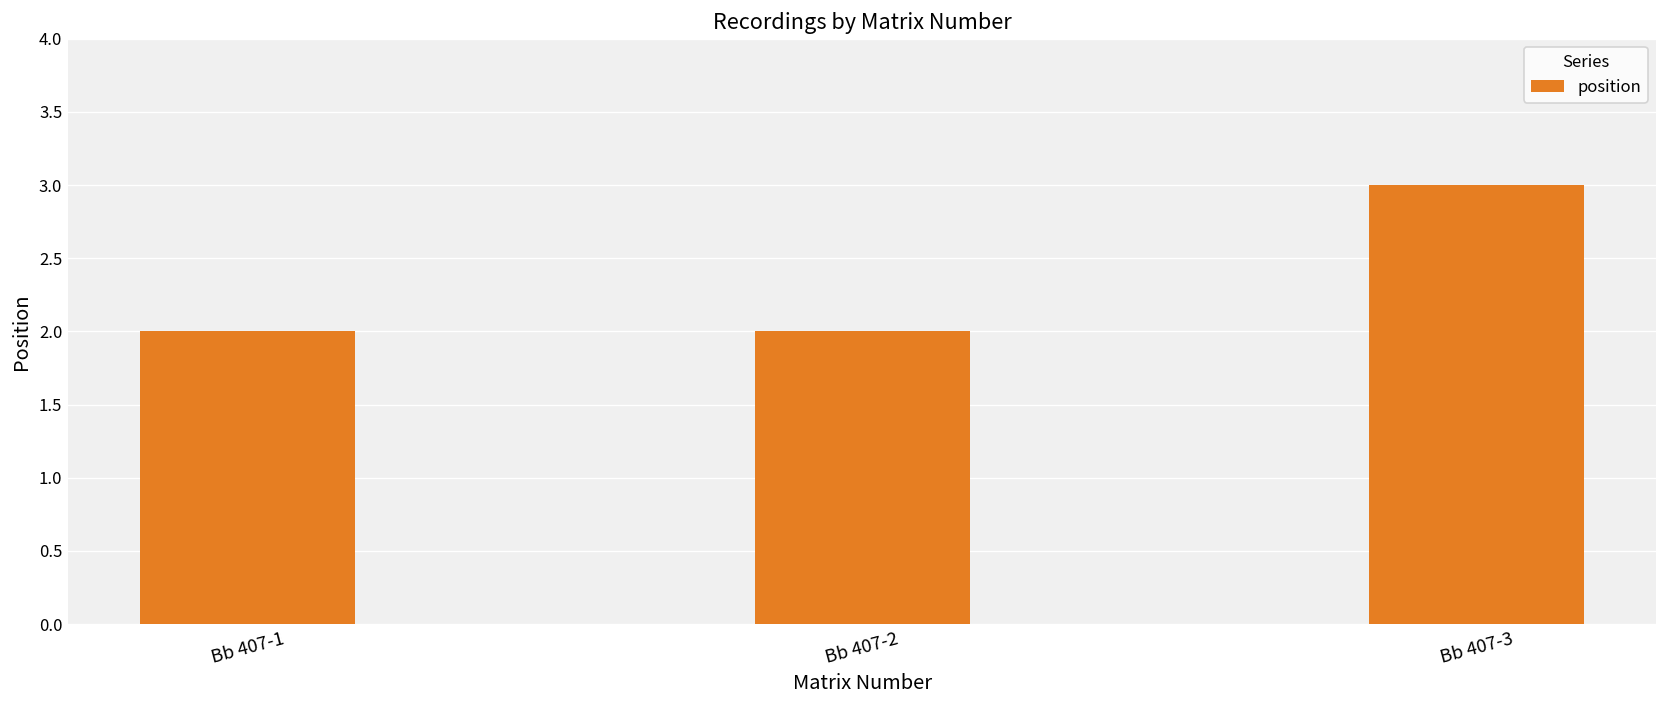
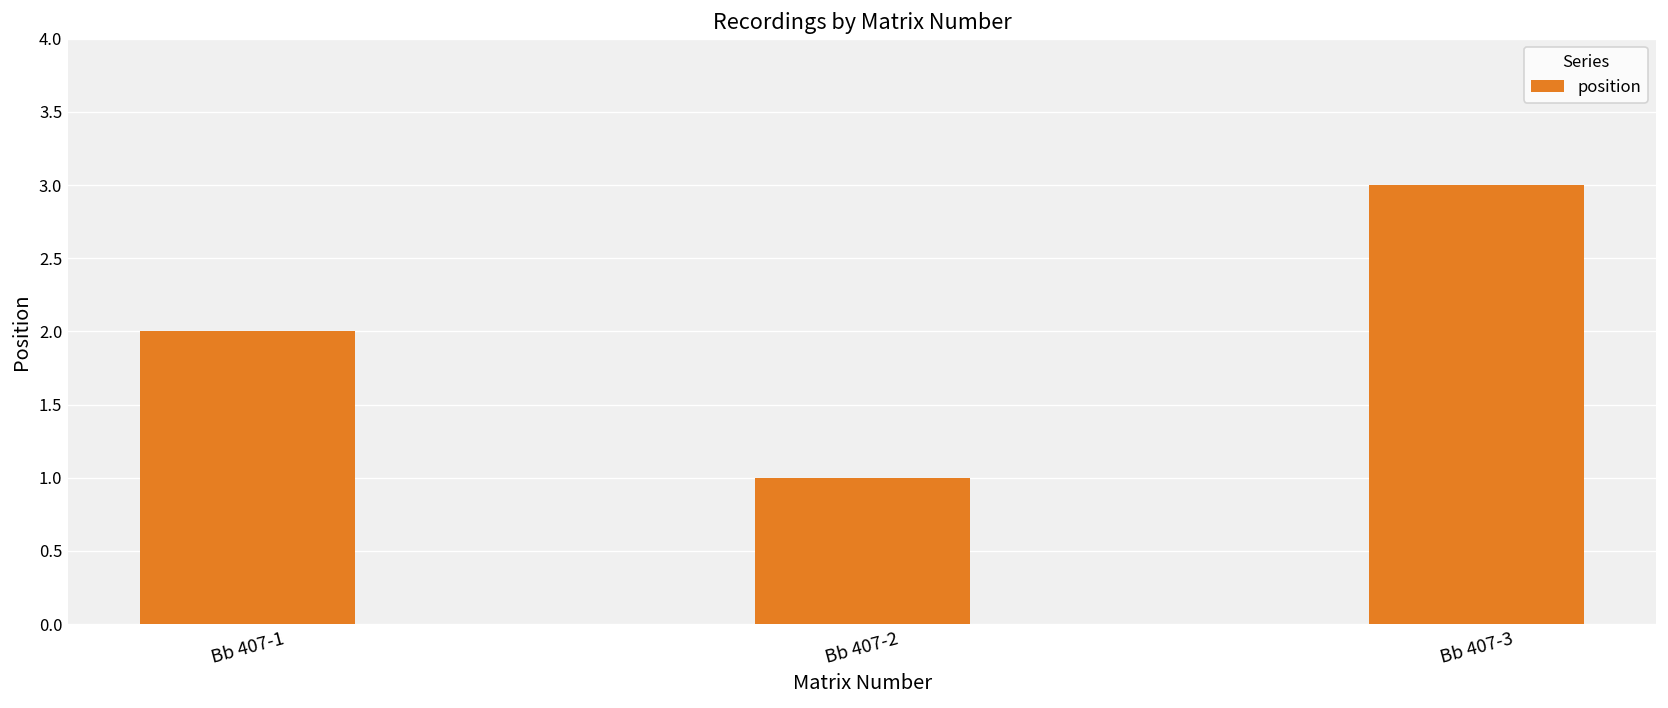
Bb 407-2: 2 -> 1
